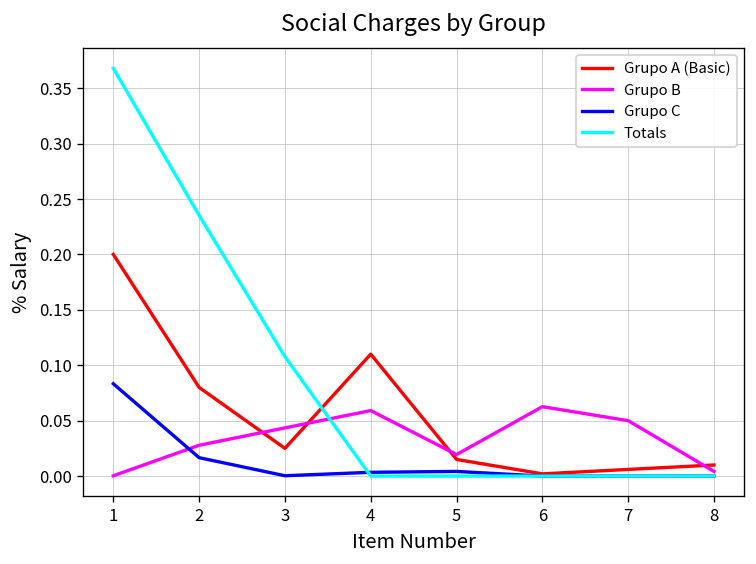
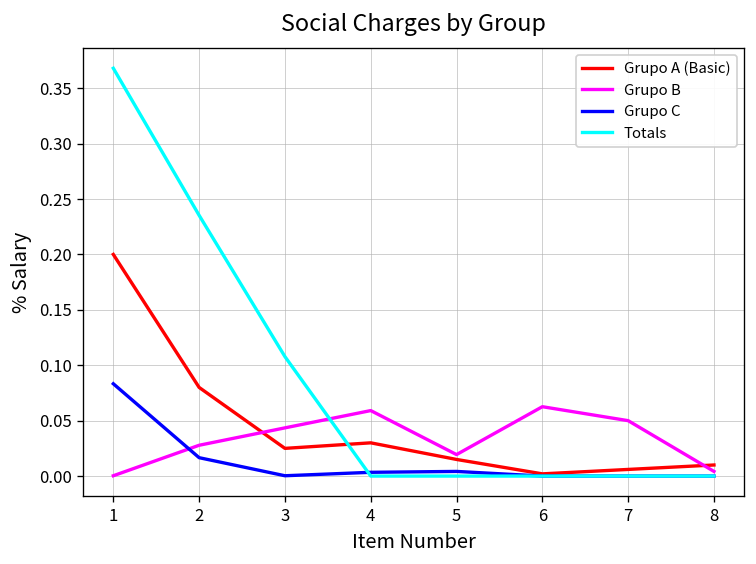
Grupo A (Basic), 4: 0.11 -> 0.03
